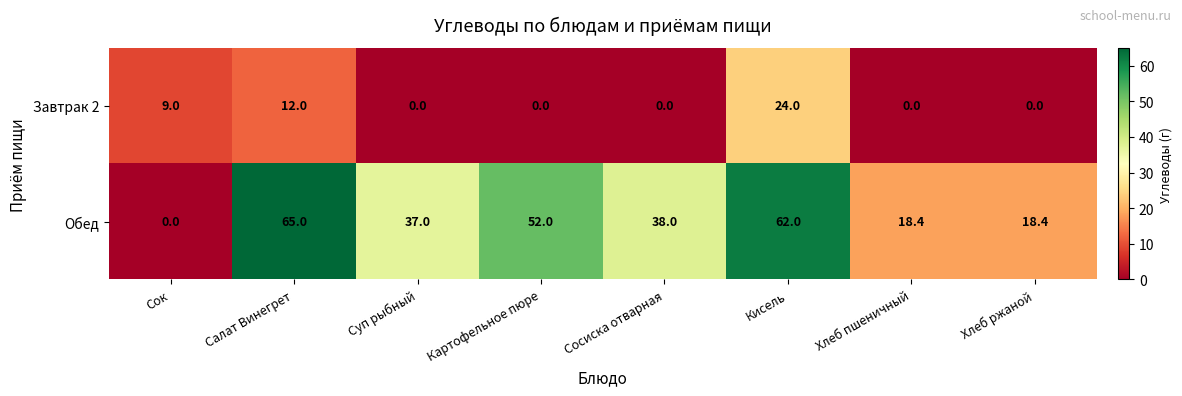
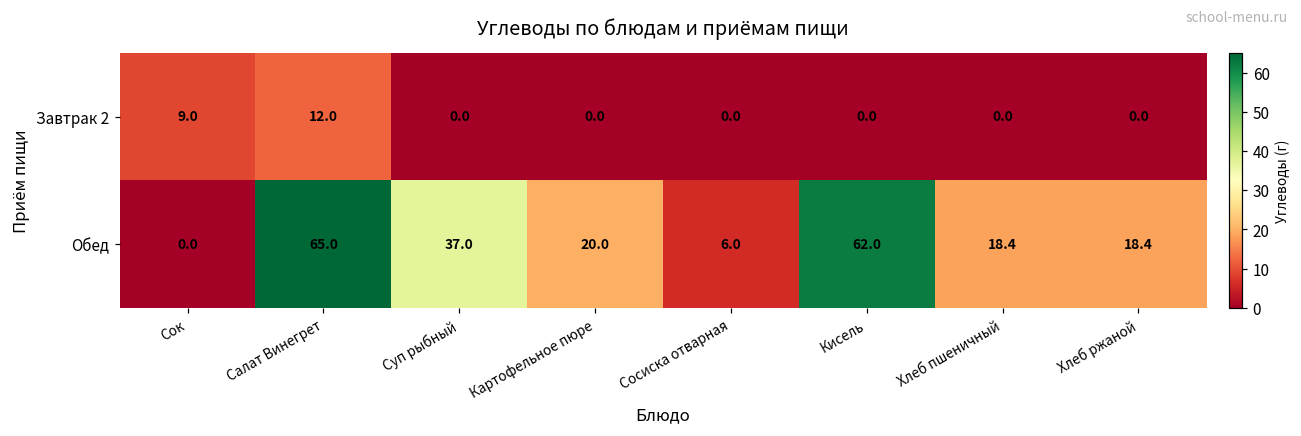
Завтрак 2, Кисель: 24.0 -> 0.0
Обед, Картофельное пюре: 52.0 -> 20.0
Обед, Сосиска отварная: 38.0 -> 6.0
